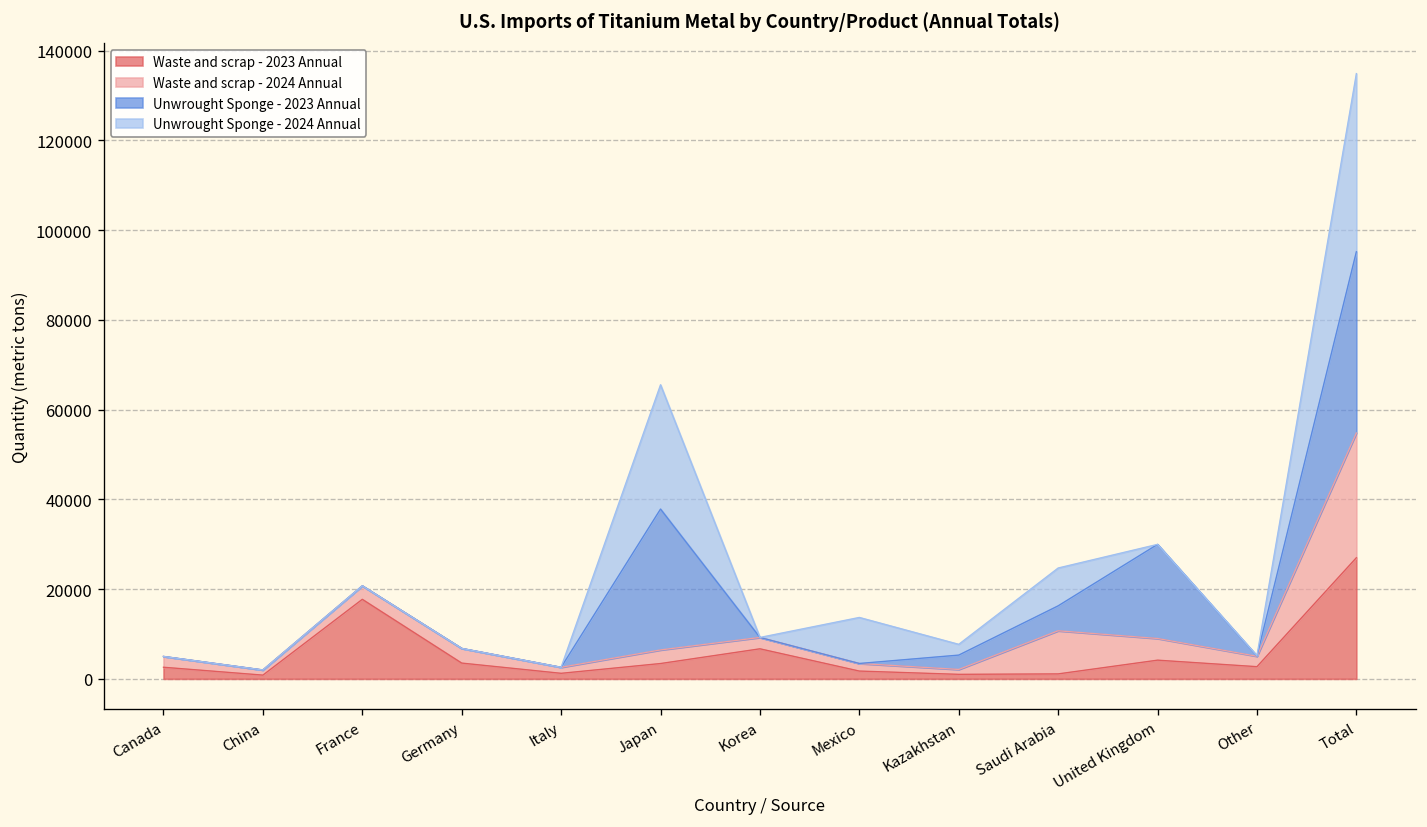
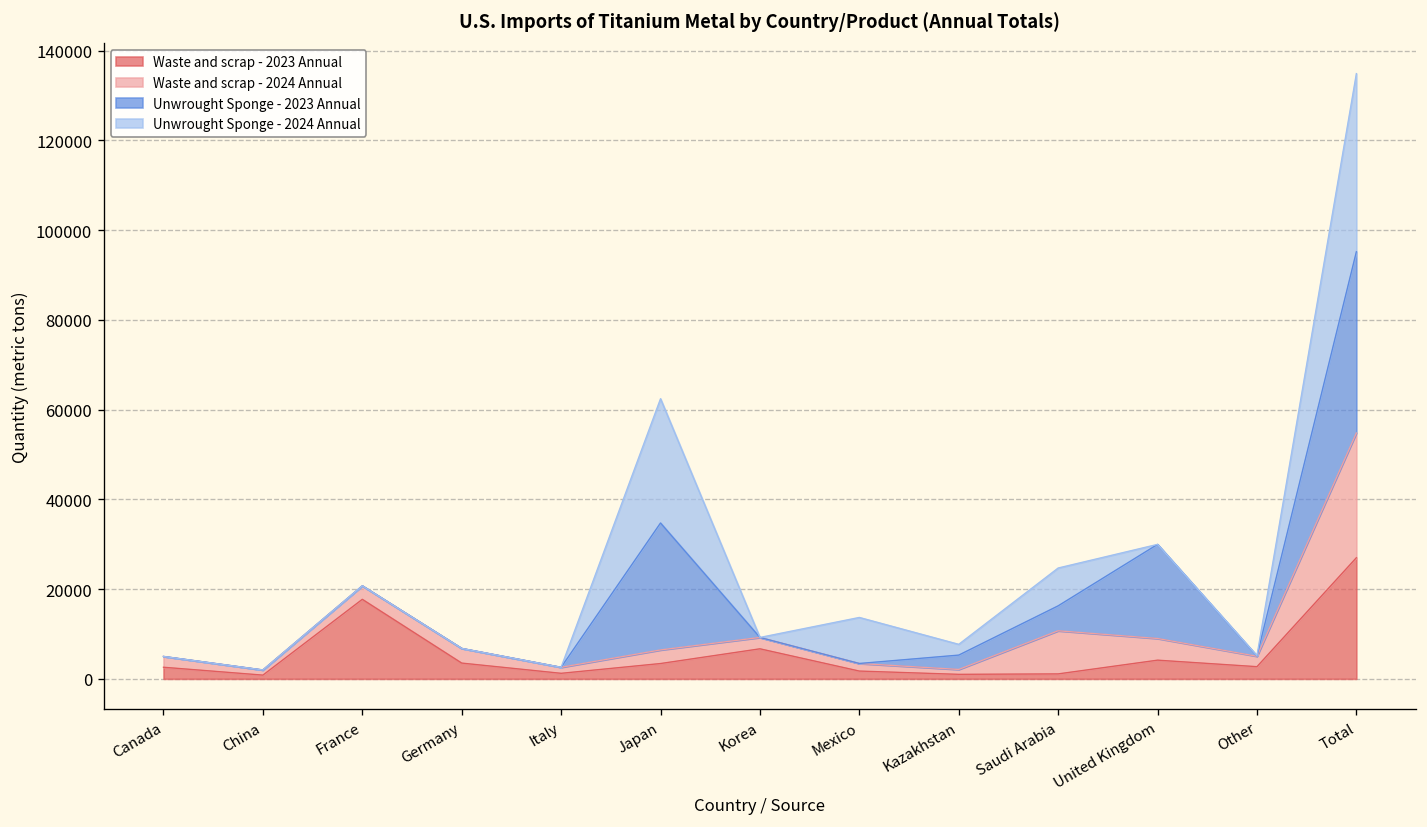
Unwrought Sponge - 2023 Annual, Japan: 31000 -> 28000
